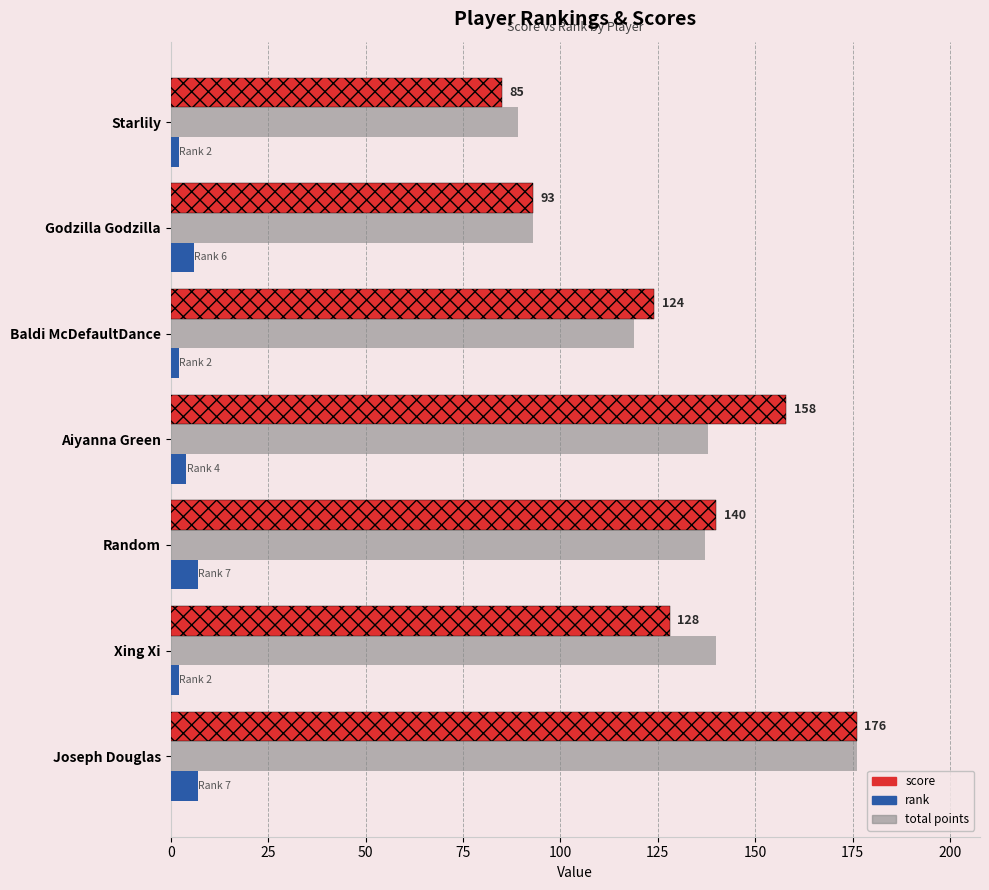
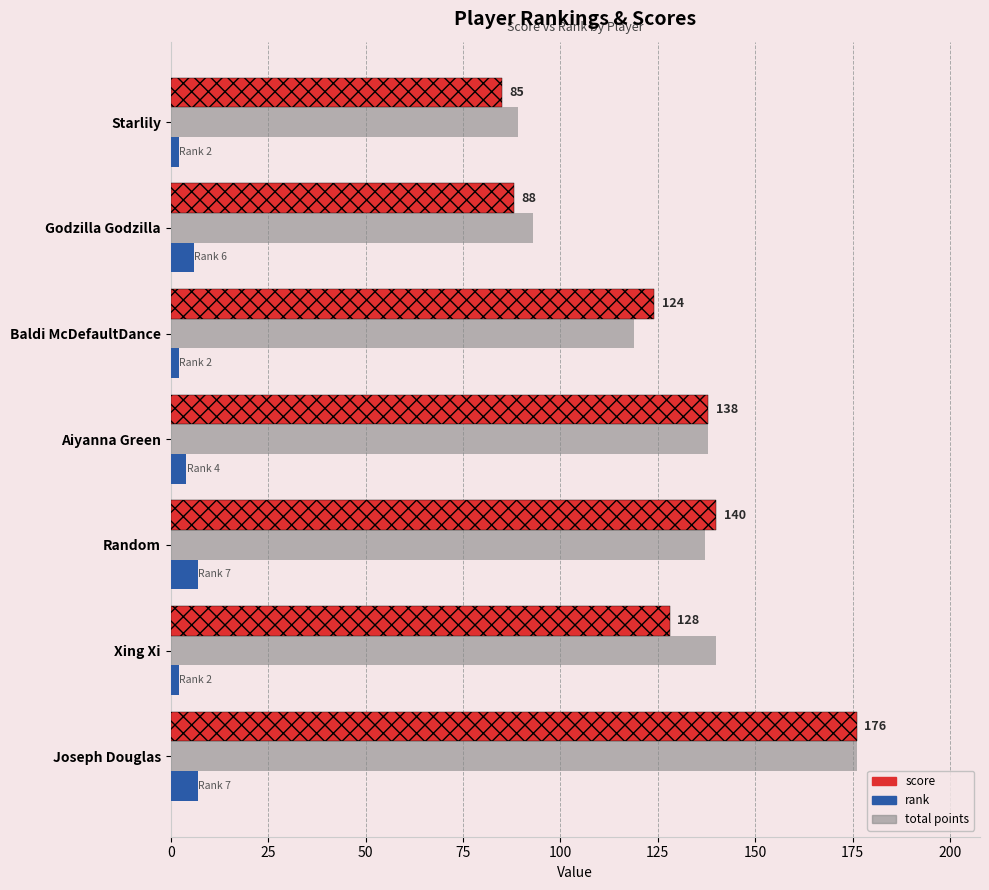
score, Godzilla Godzilla: 93 -> 88
score, Aiyanna Green: 158 -> 138
